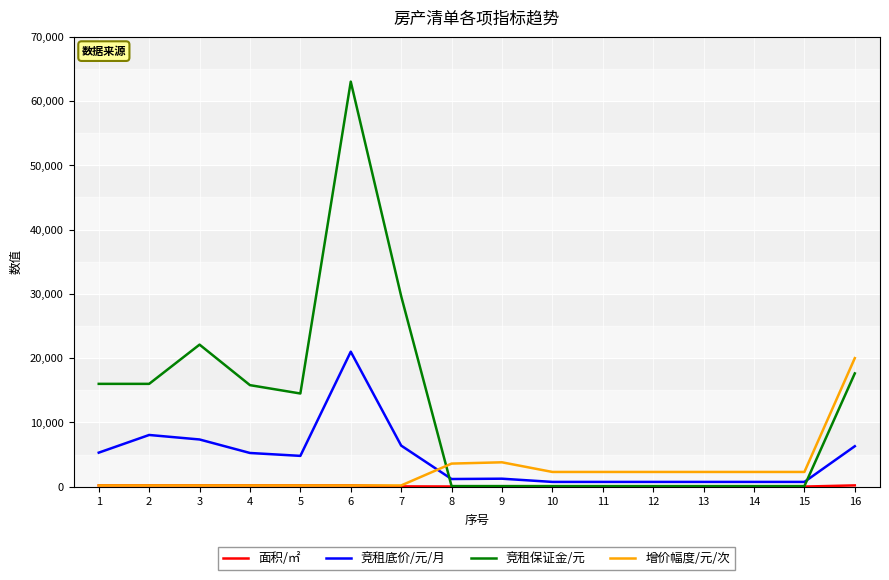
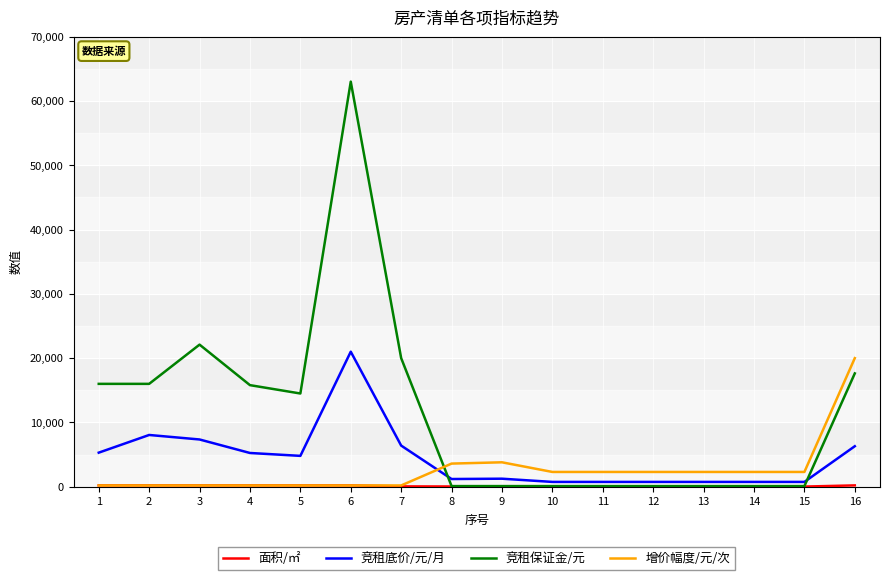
竞租保证金/元, 7: 30,000 -> 20,000
